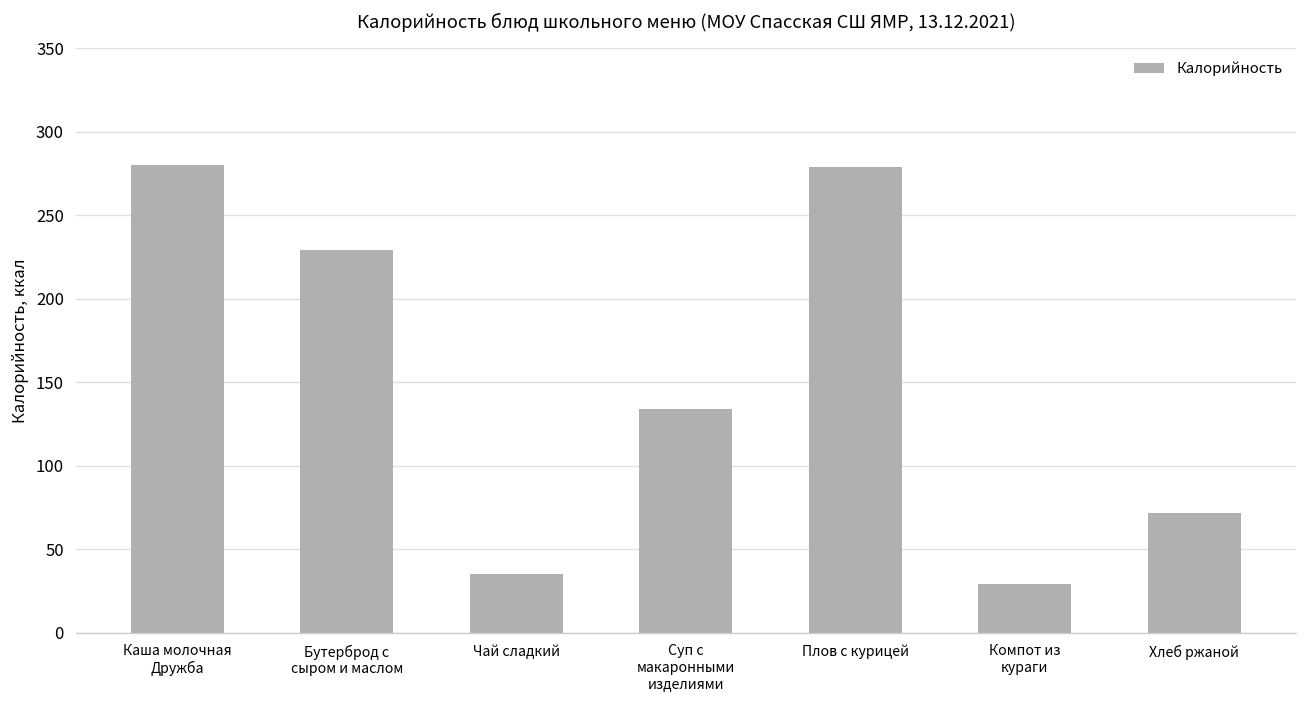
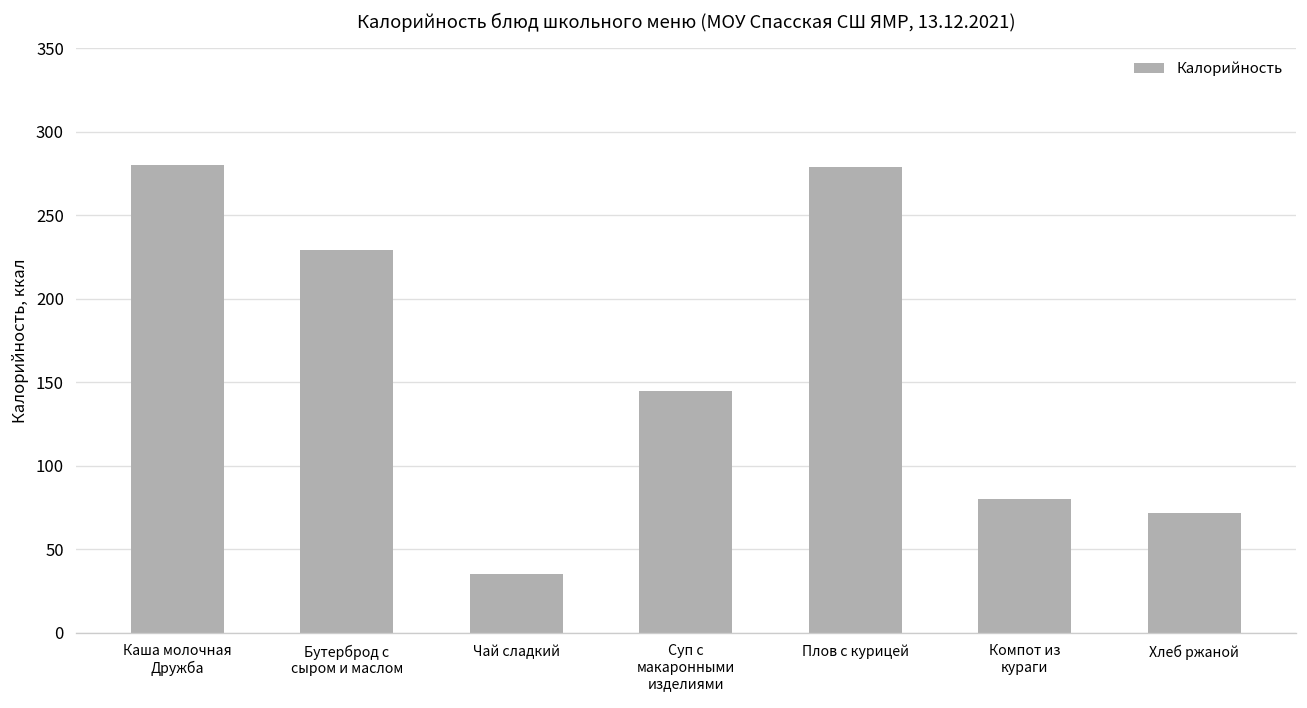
Суп с макаронными изделиями: 134 -> 145
Компот из кураги: 29 -> 80
